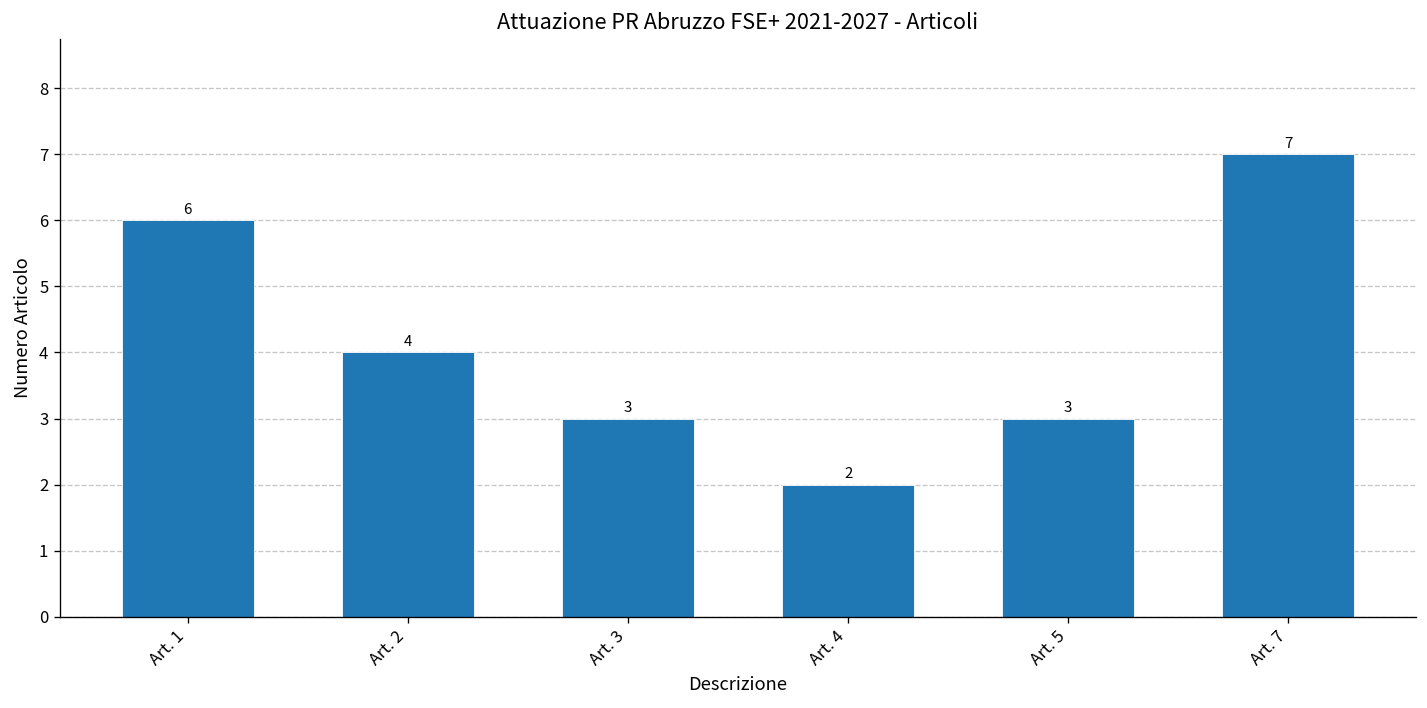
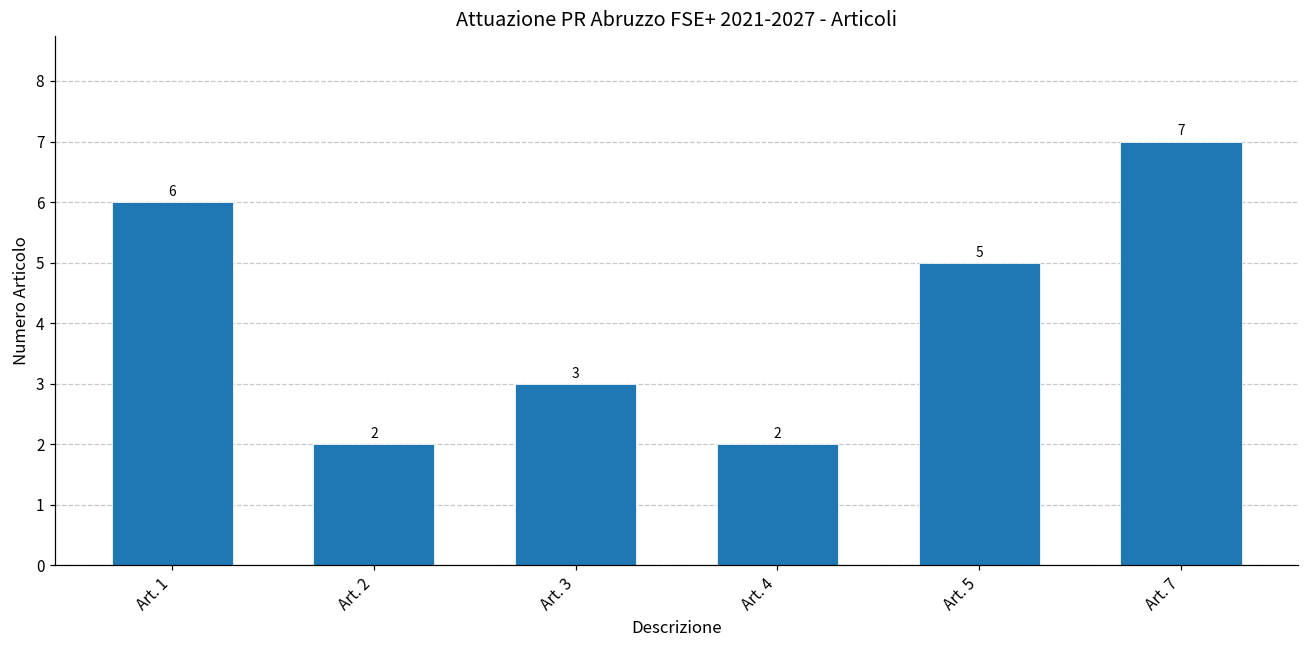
Art. 2: 4 -> 2
Art. 5: 3 -> 5
